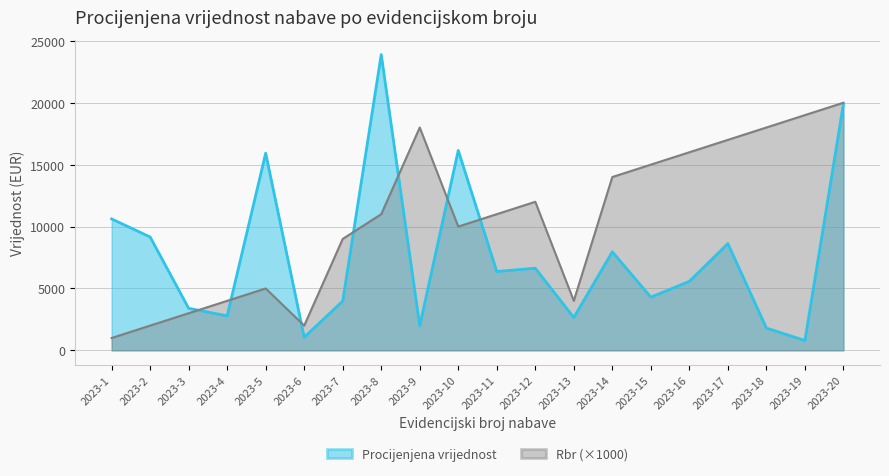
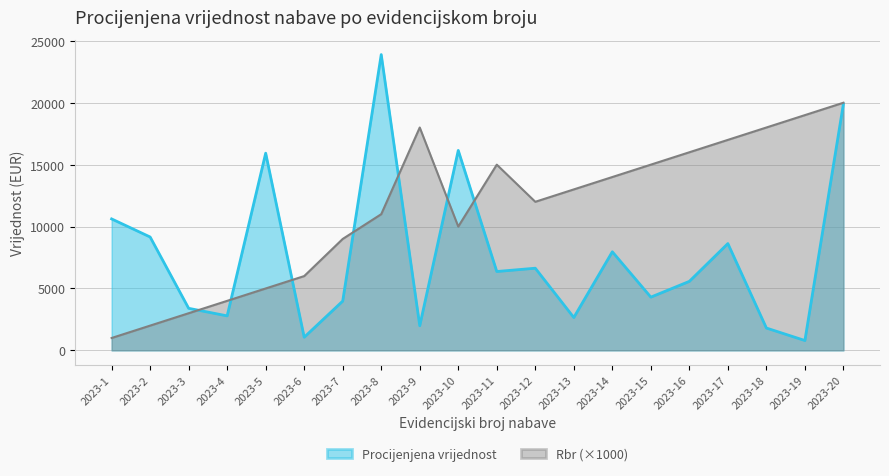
Rbr (×1000), 2023-6: 2000 -> 6000
Rbr (×1000), 2023-11: 11000 -> 15000
Rbr (×1000), 2023-13: 4000 -> 13000
